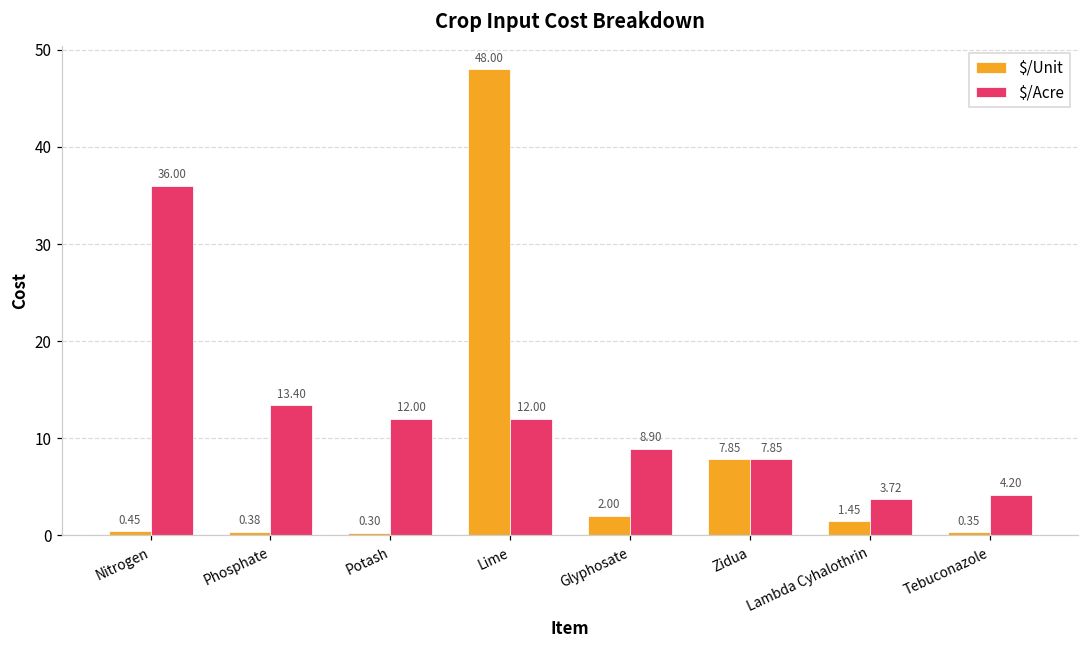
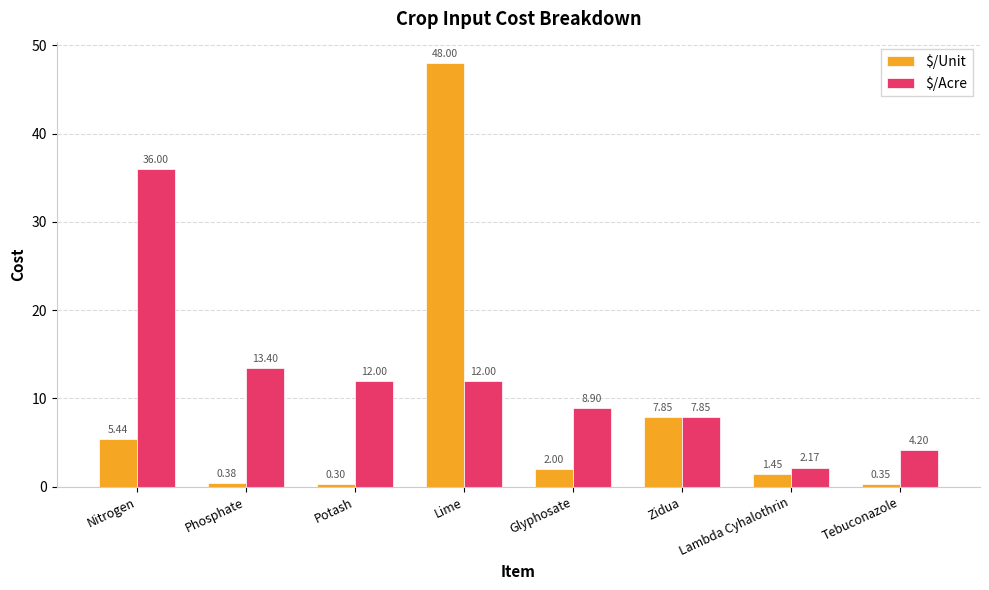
$/Unit, Nitrogen: 0.45 -> 5.44
$/Acre, Lambda Cyhalothrin: 3.72 -> 2.17
